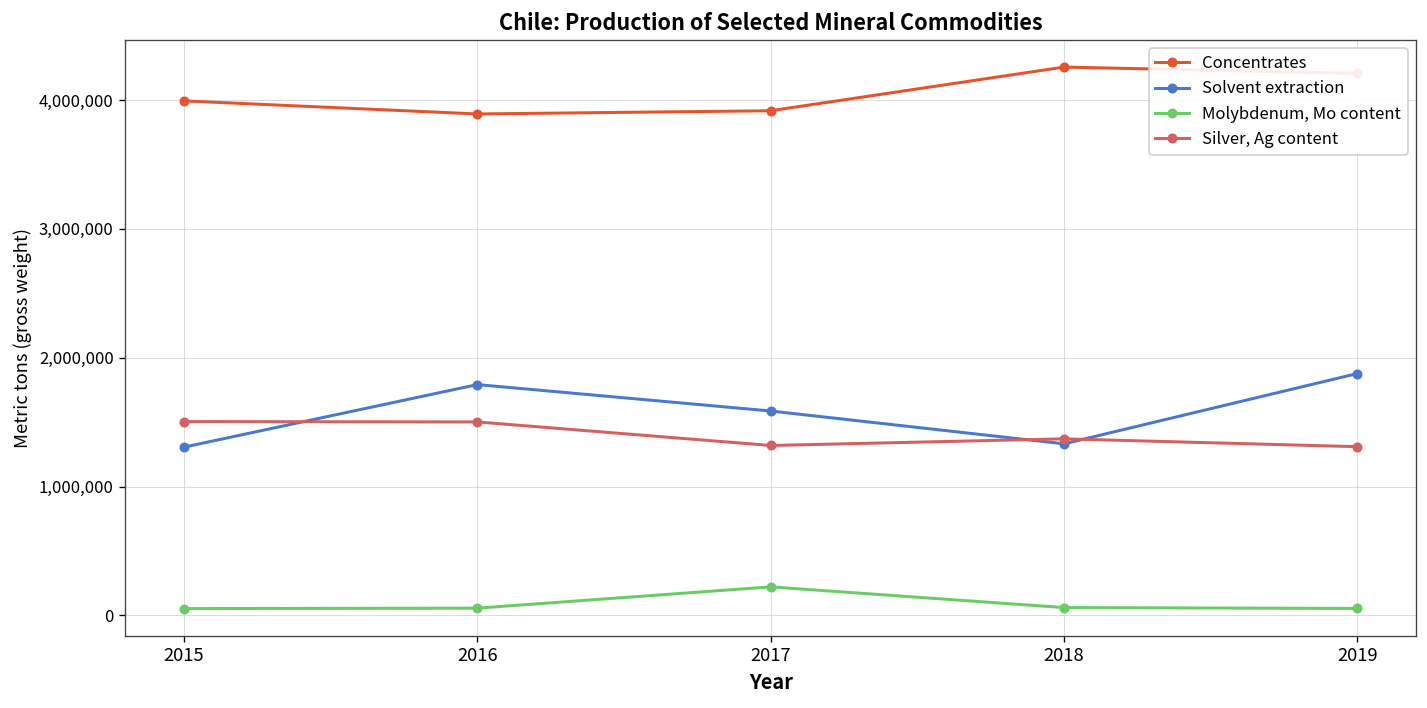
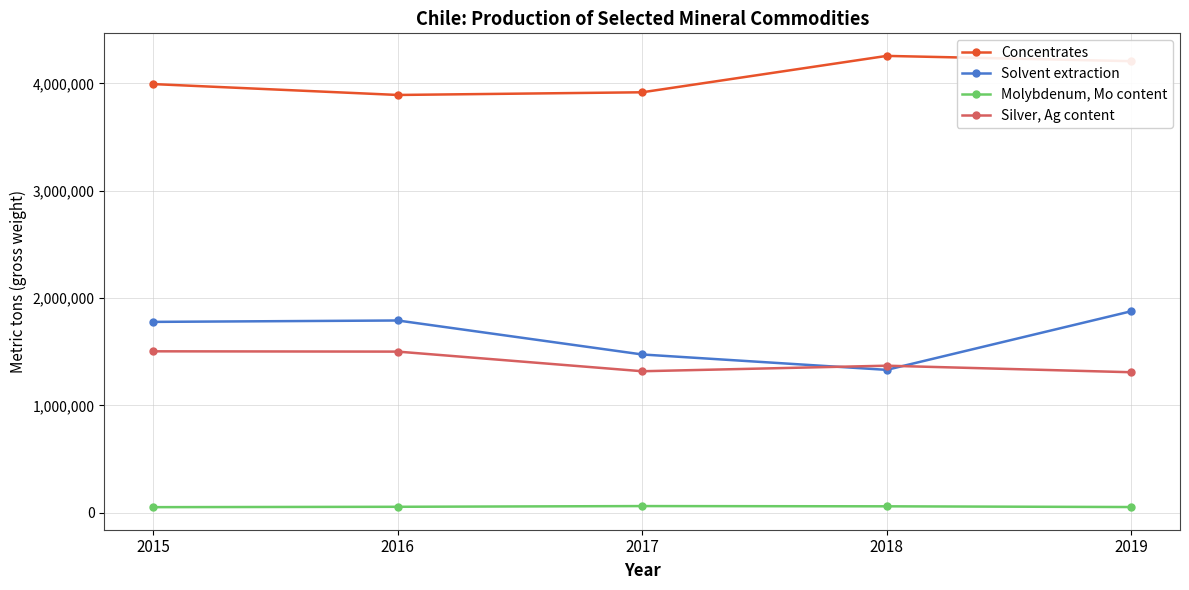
Solvent extraction, 2015: 1,310,000 -> 1,780,000
Solvent extraction, 2017: 1,590,000 -> 1,470,000
Molybdenum, Mo content, 2017: 220,000 -> 60,000
